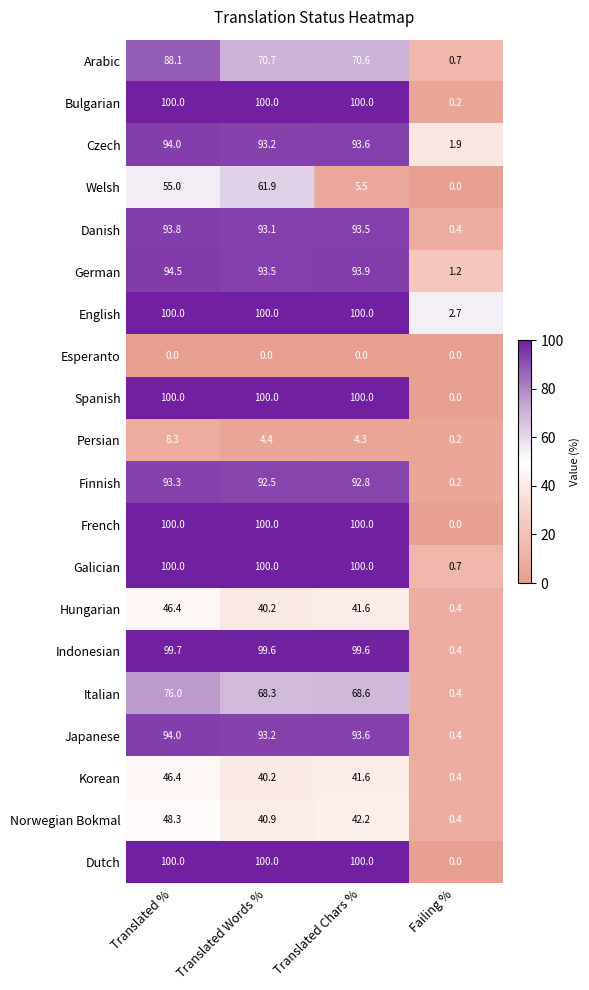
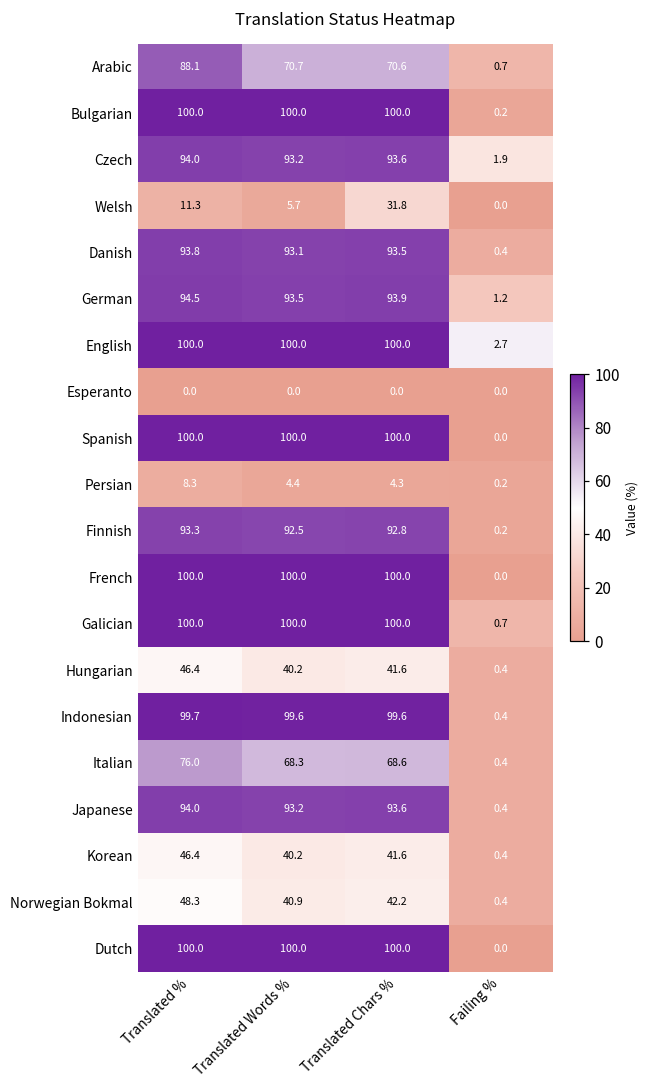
Welsh, Translated %: 55.0 -> 11.3
Welsh, Translated Words %: 61.9 -> 5.7
Welsh, Translated Chars %: 5.5 -> 31.8
